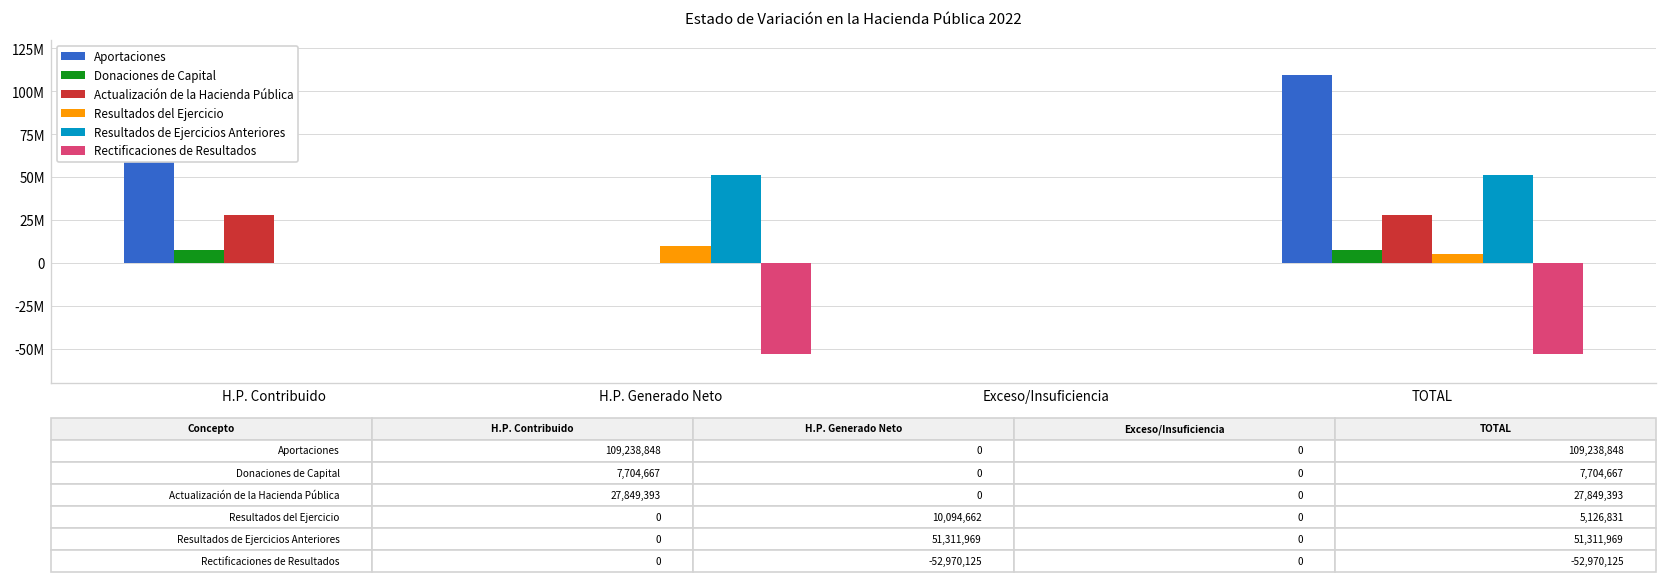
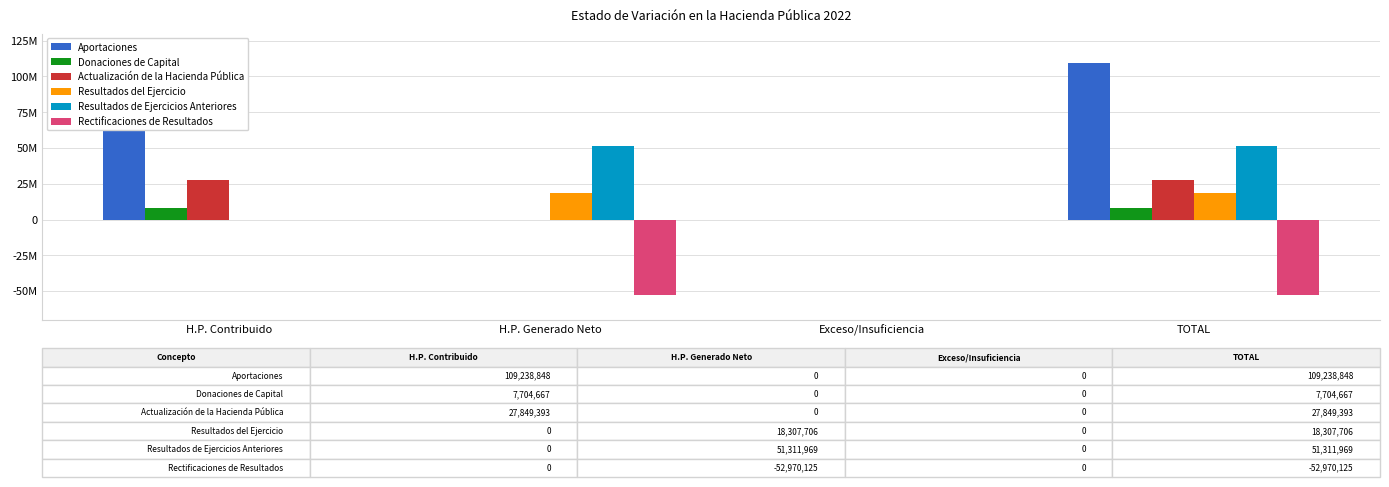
Resultados del Ejercicio, H.P. Generado Neto: 10,094,662 -> 18,307,706
Resultados del Ejercicio, TOTAL: 5,126,831 -> 18,307,706
